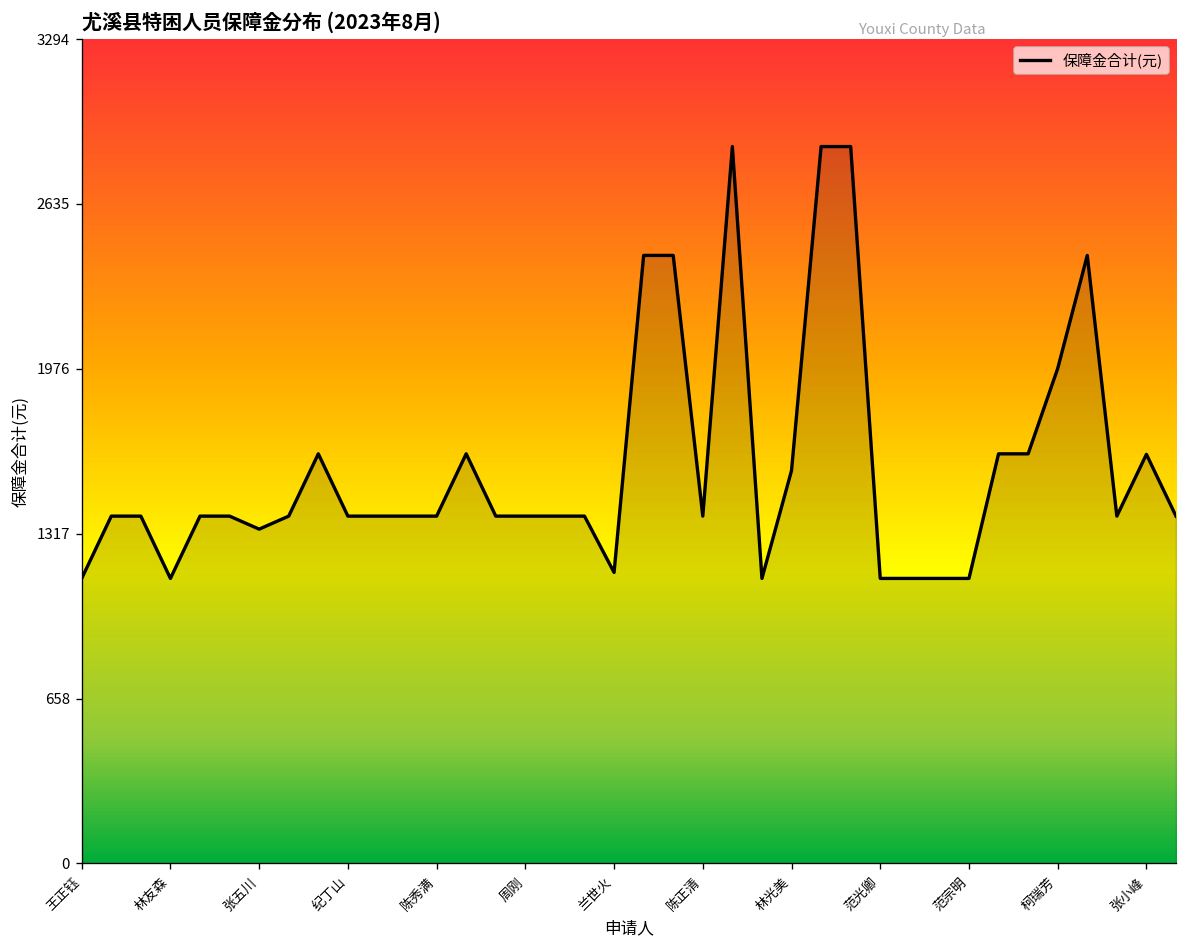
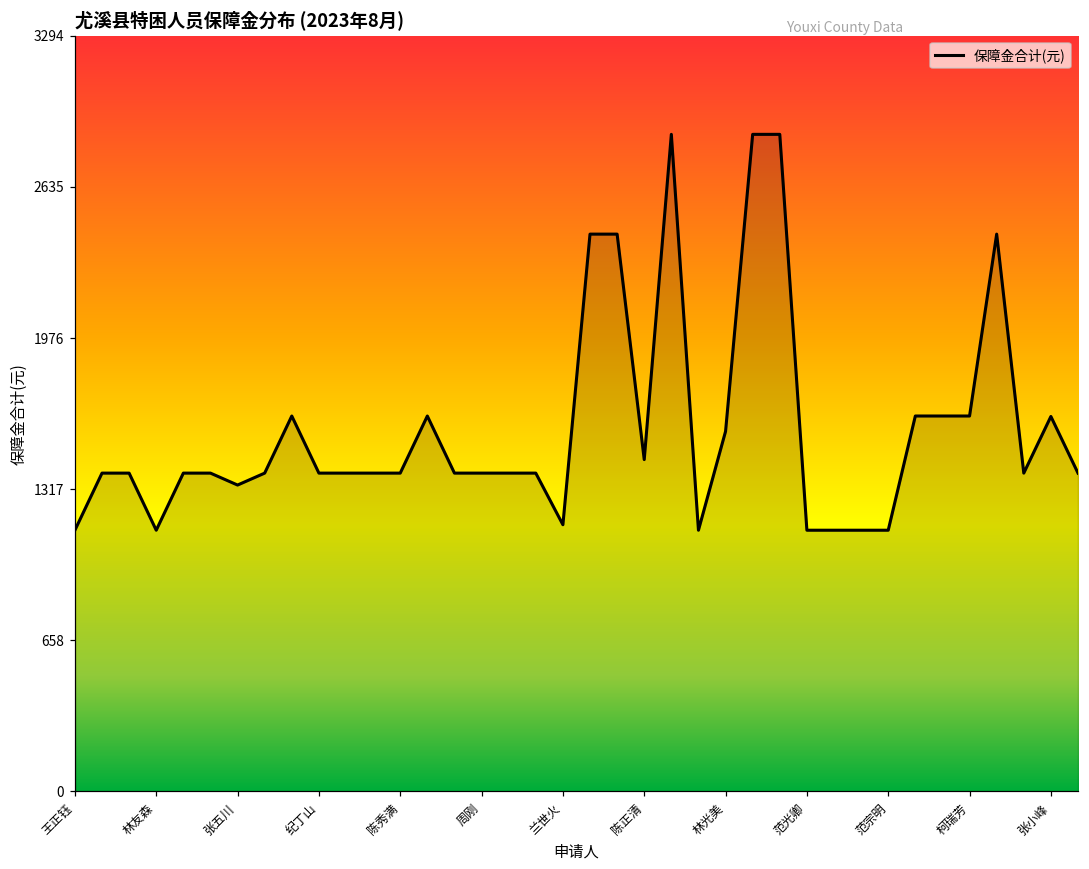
陈正清: 1390 -> 1450
柯瑞芳: 1980 -> 1640
